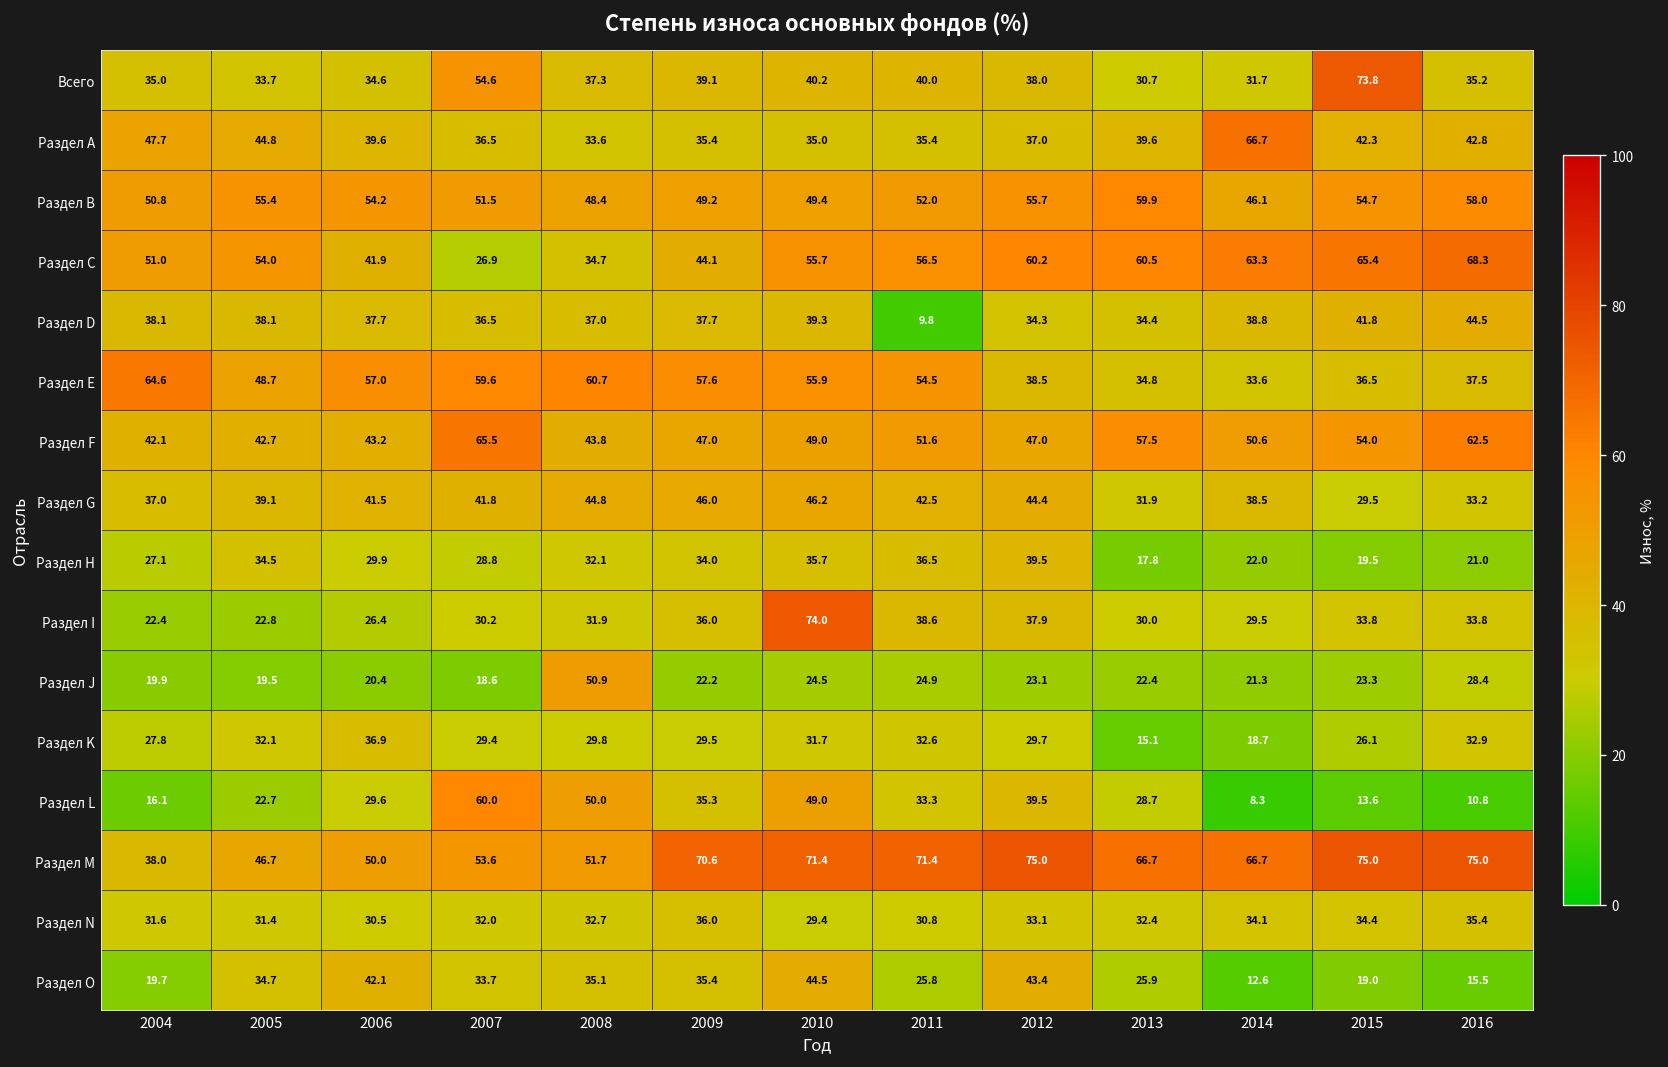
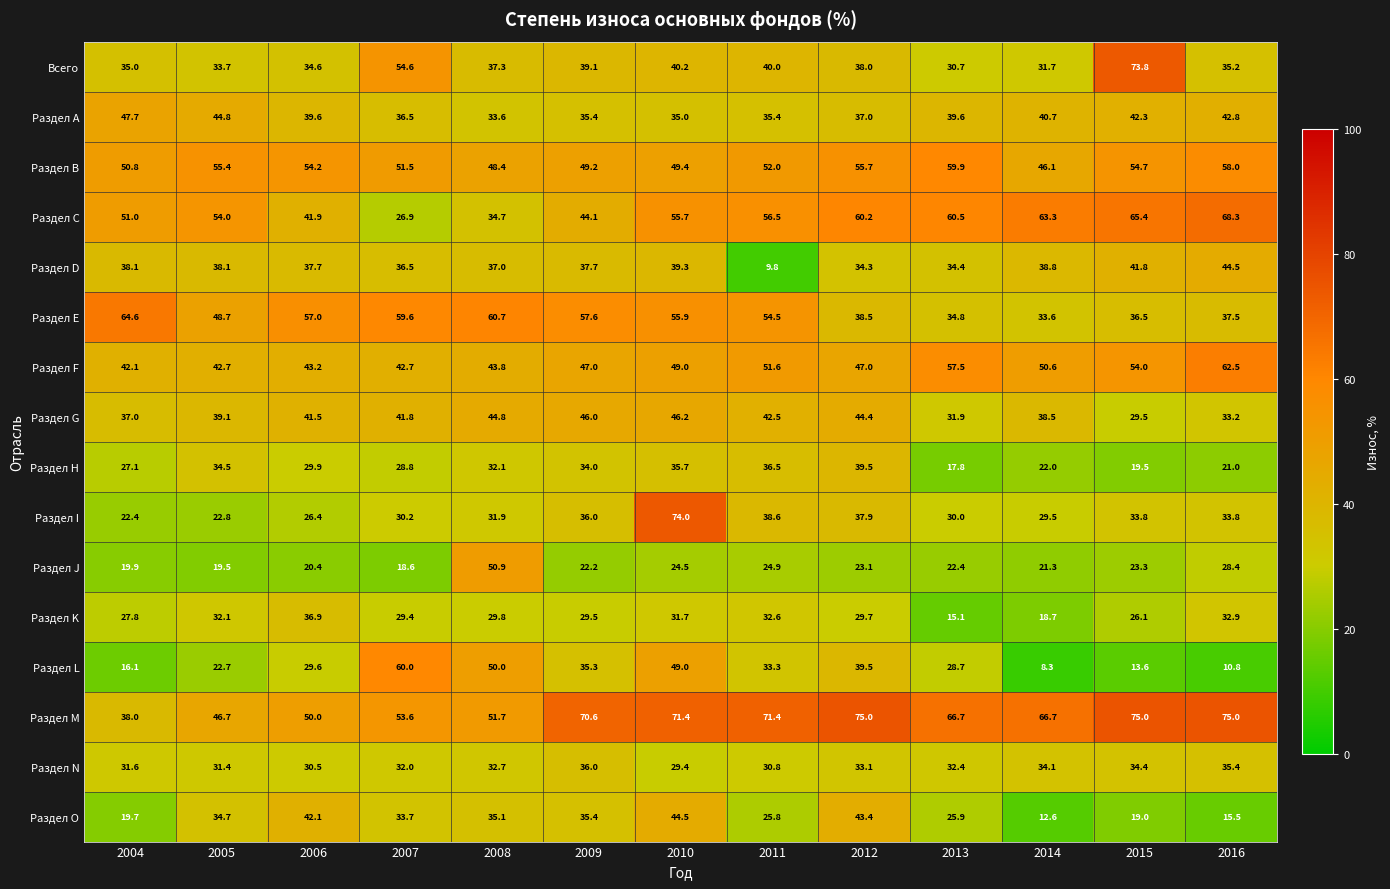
Раздел А, 2014: 66.7 -> 40.7
Раздел F, 2007: 65.5 -> 42.7
